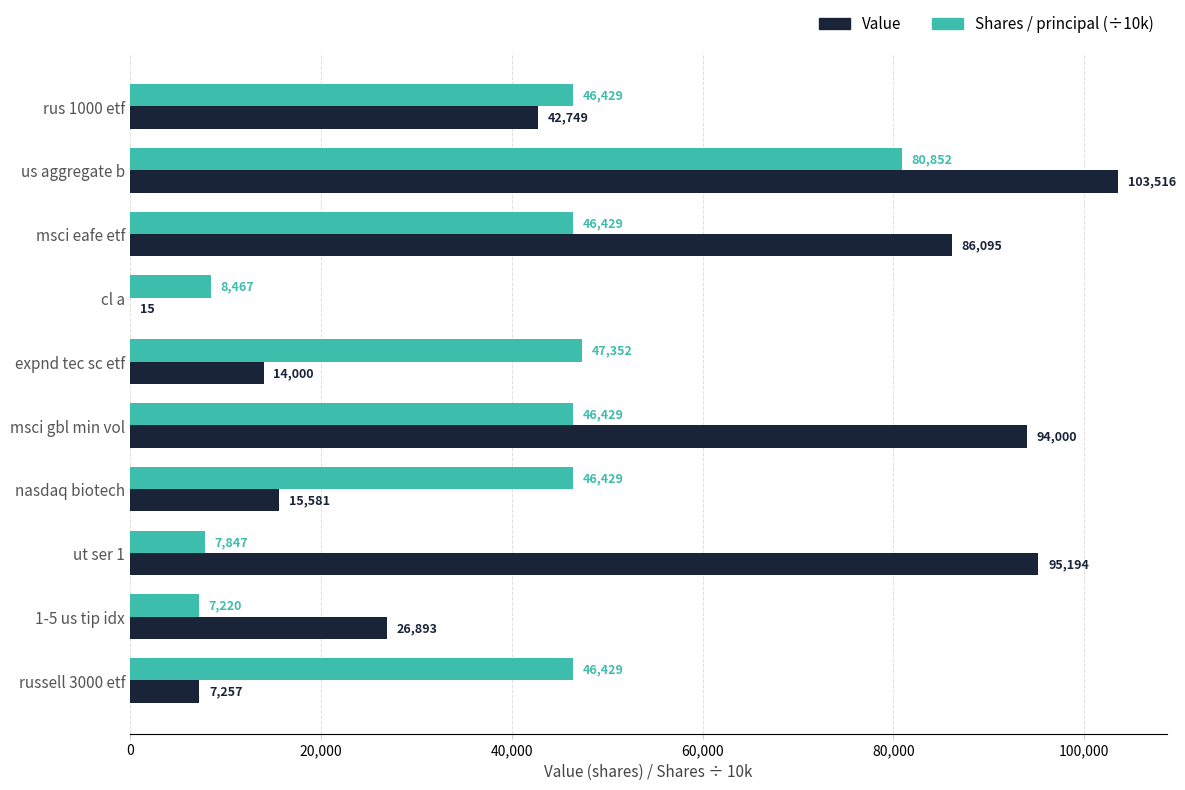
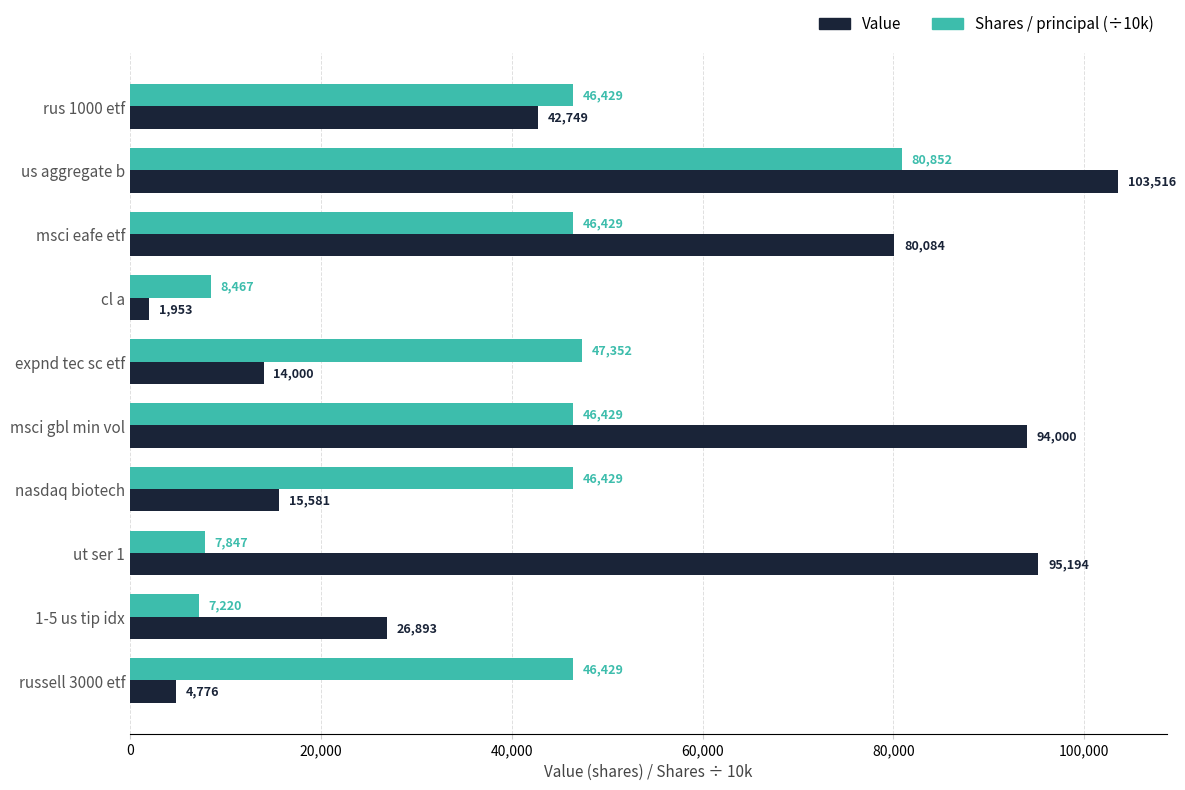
Value, msci eafe etf: 86,095 -> 80,084
Value, cl a: 15 -> 1,953
Value, russell 3000 etf: 7,257 -> 4,776
